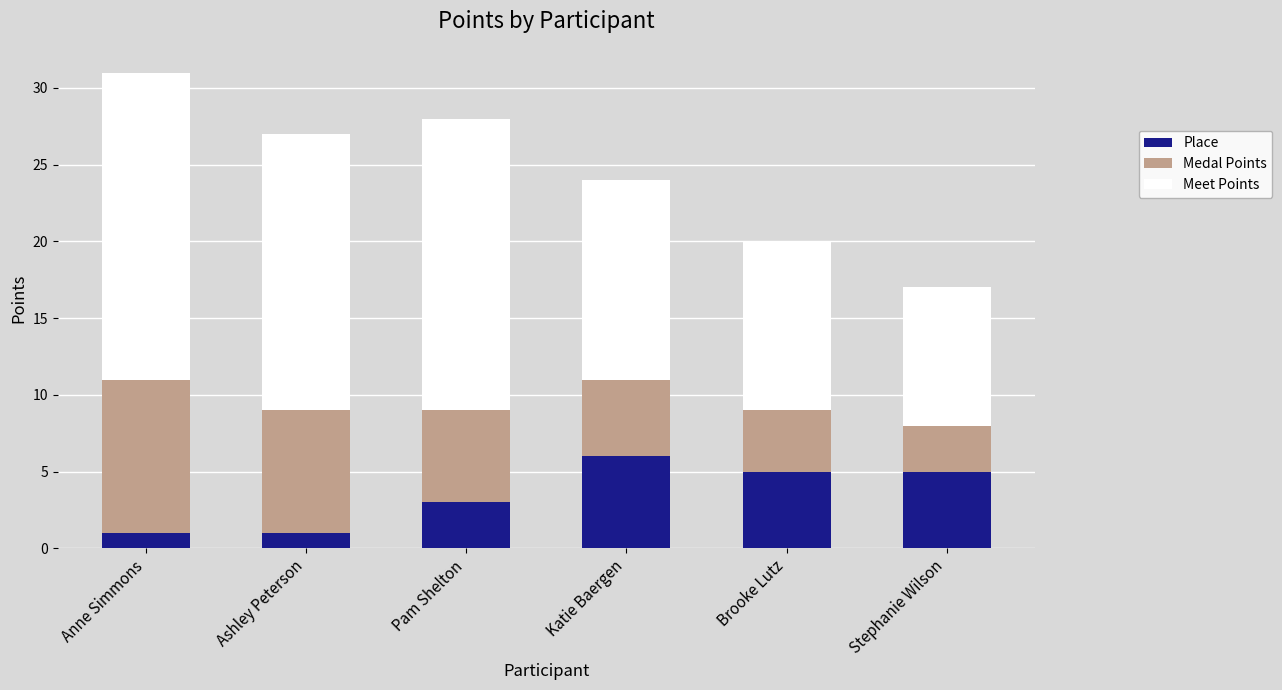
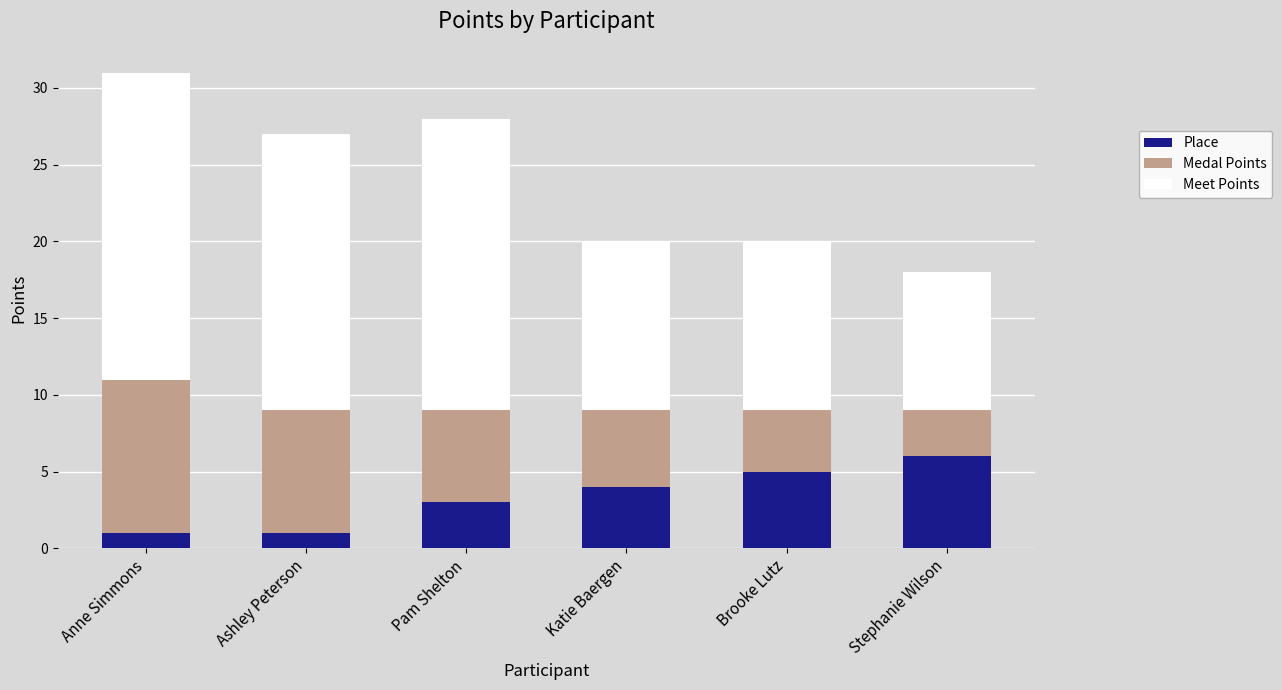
Place, Katie Baergen: 6 -> 4
Meet Points, Katie Baergen: 13 -> 11
Place, Stephanie Wilson: 5 -> 6
